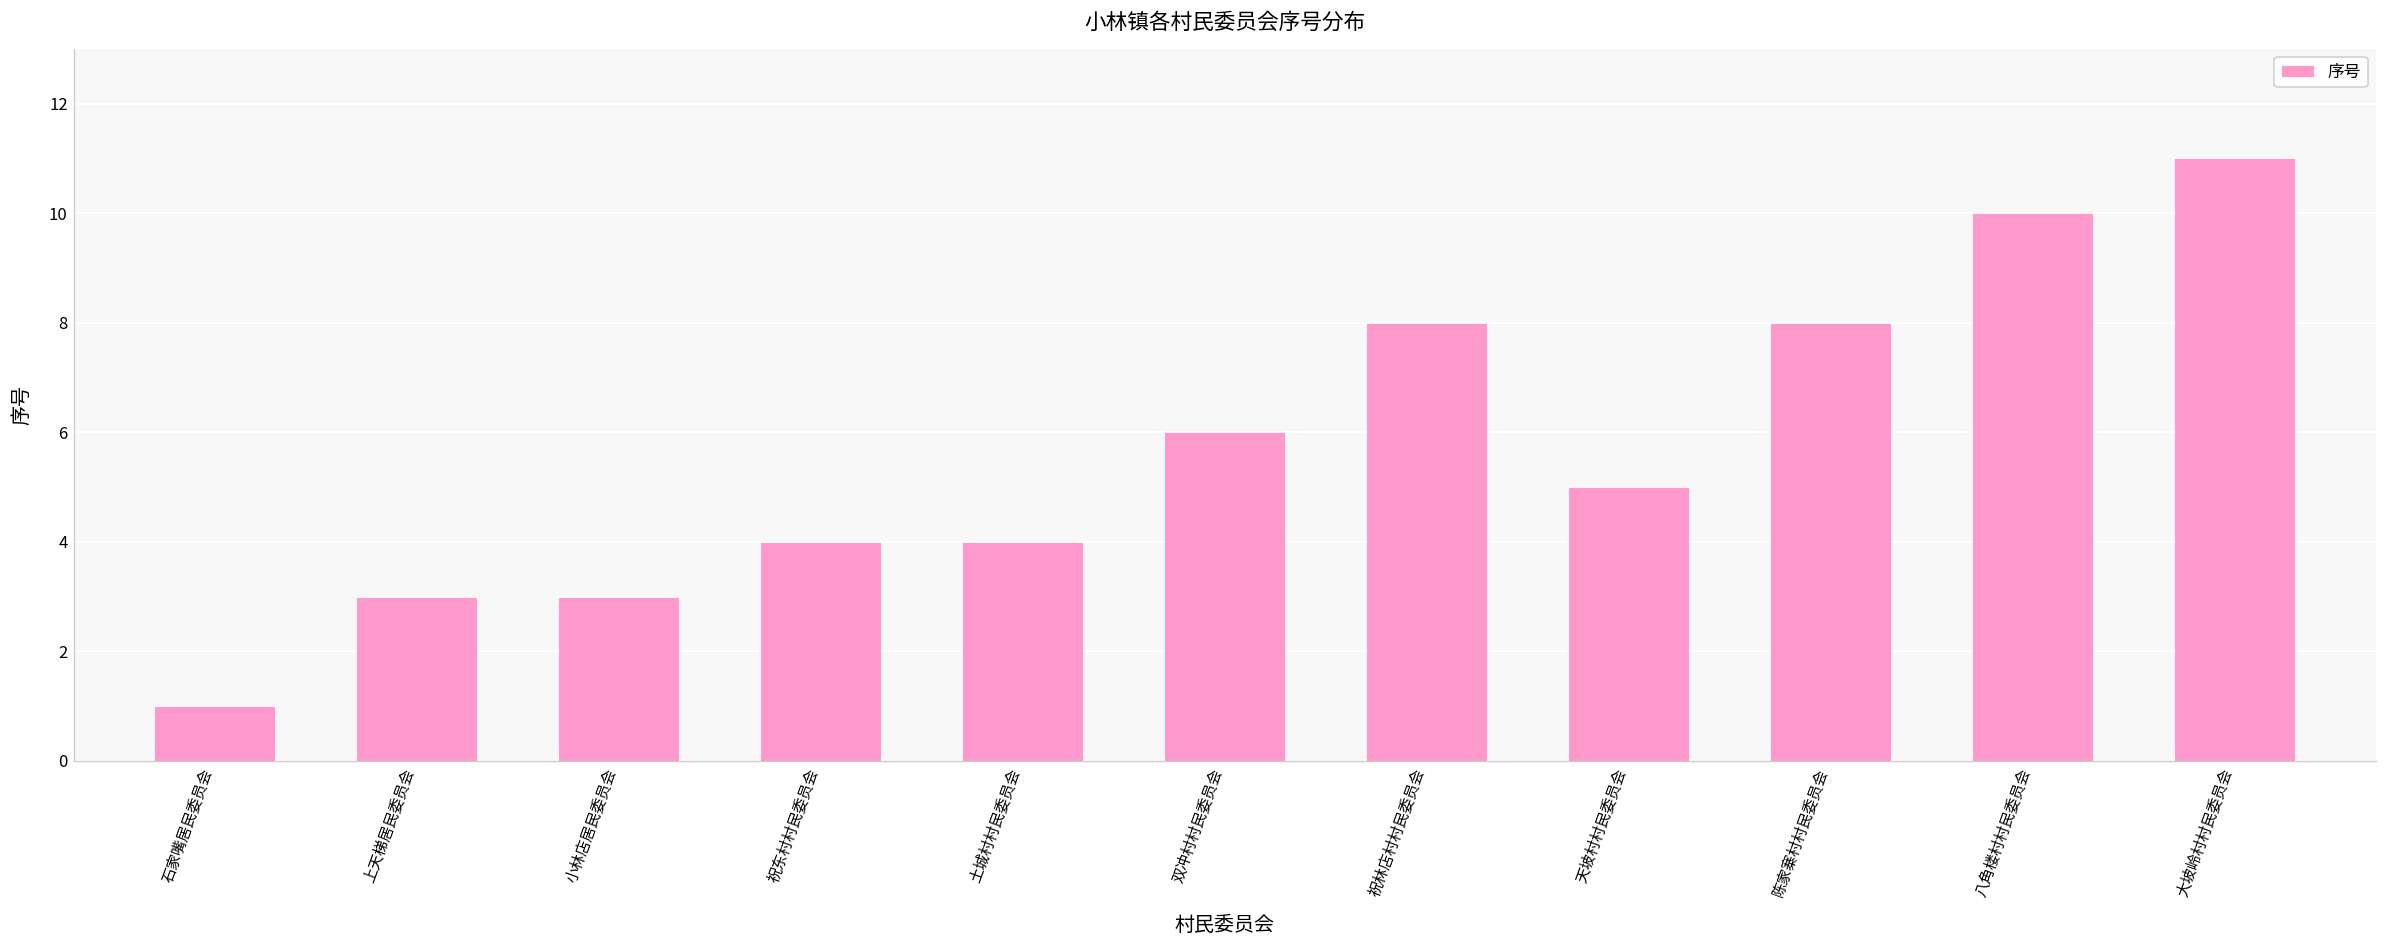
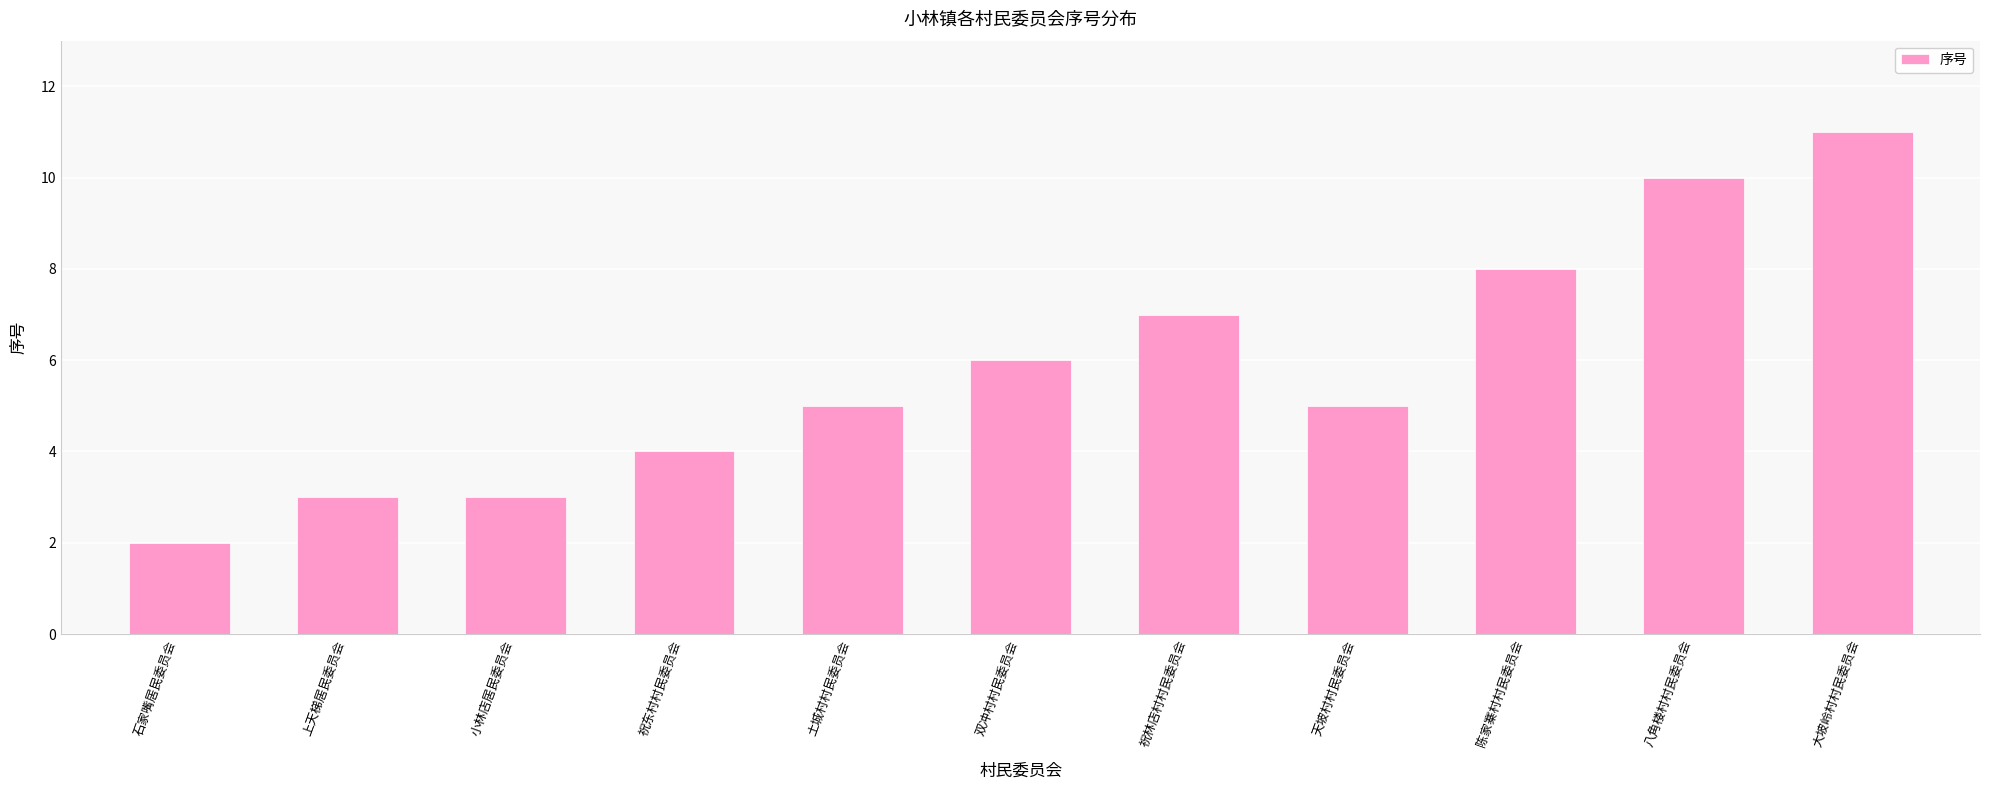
石家嘴居民委员会: 1 -> 2
土城村村民委员会: 4 -> 5
祝林店村村民委员会: 8 -> 7
